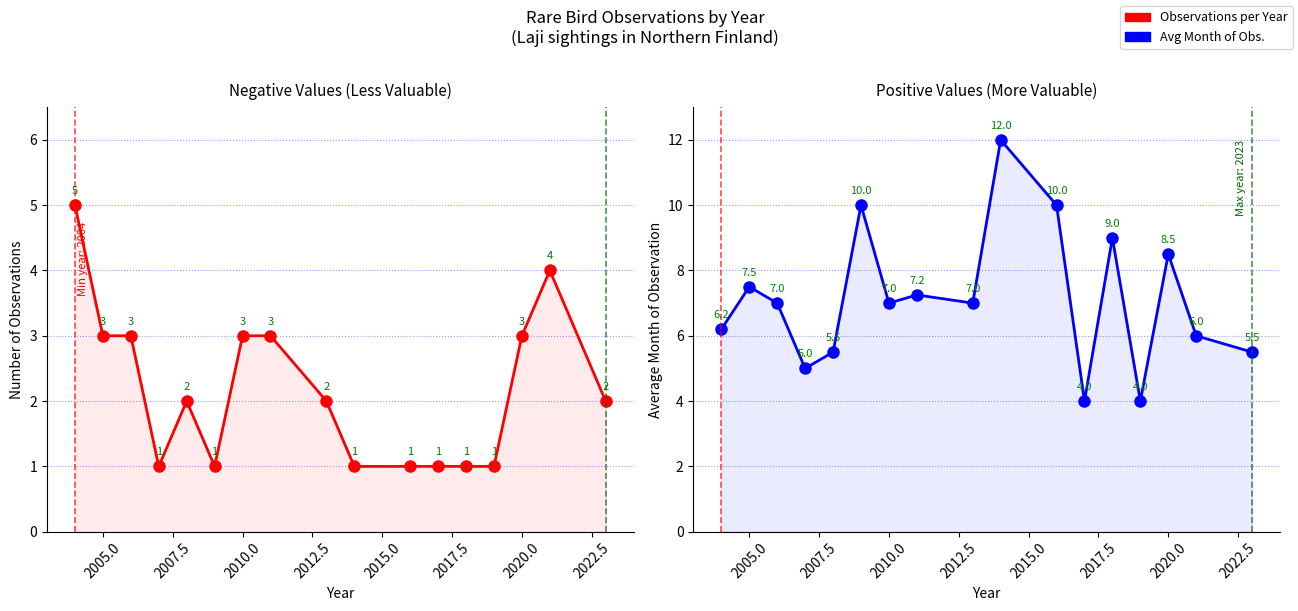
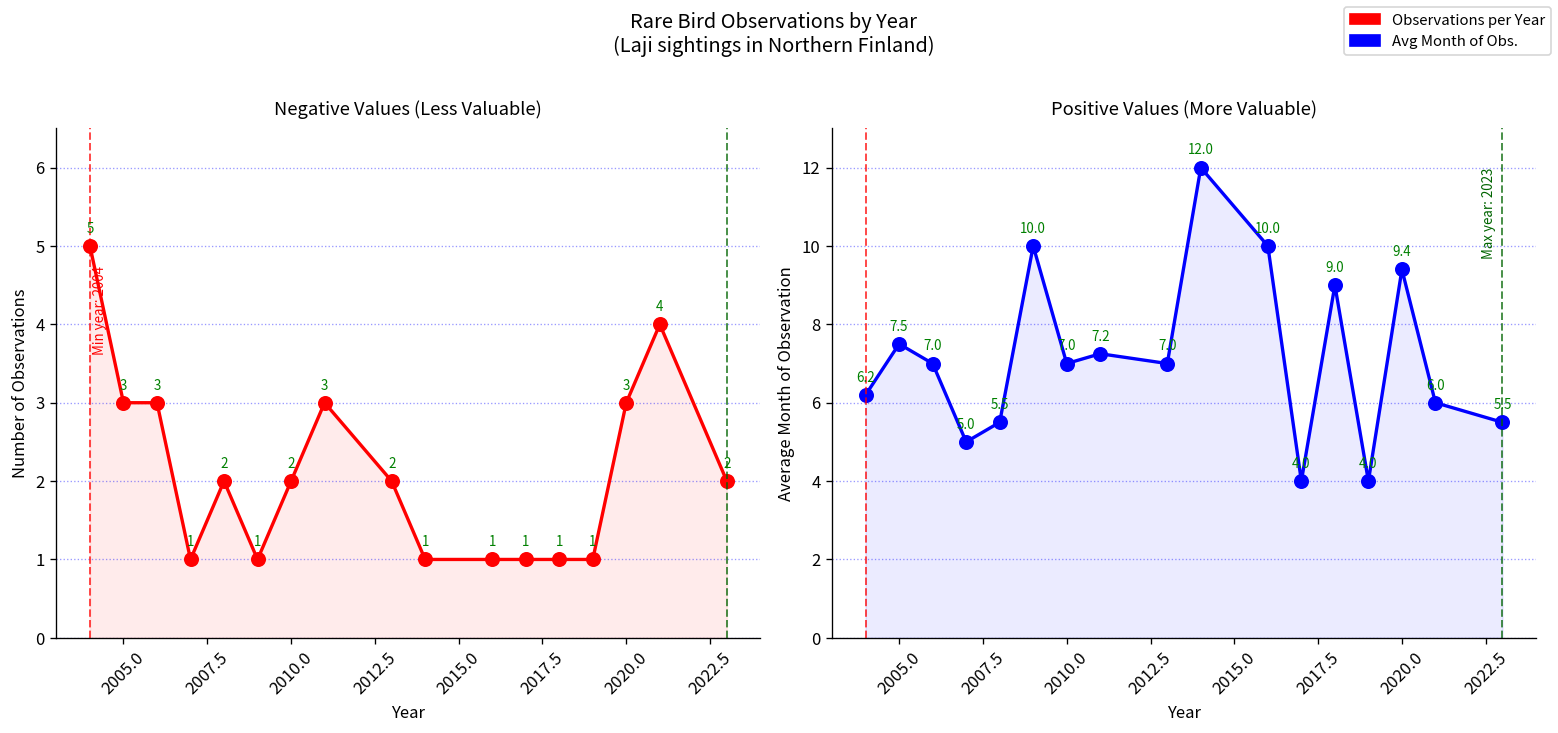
Negative Values (Less Valuable), 2010.0: 3 -> 2
Positive Values (More Valuable), 2020.0: 8.5 -> 9.4
